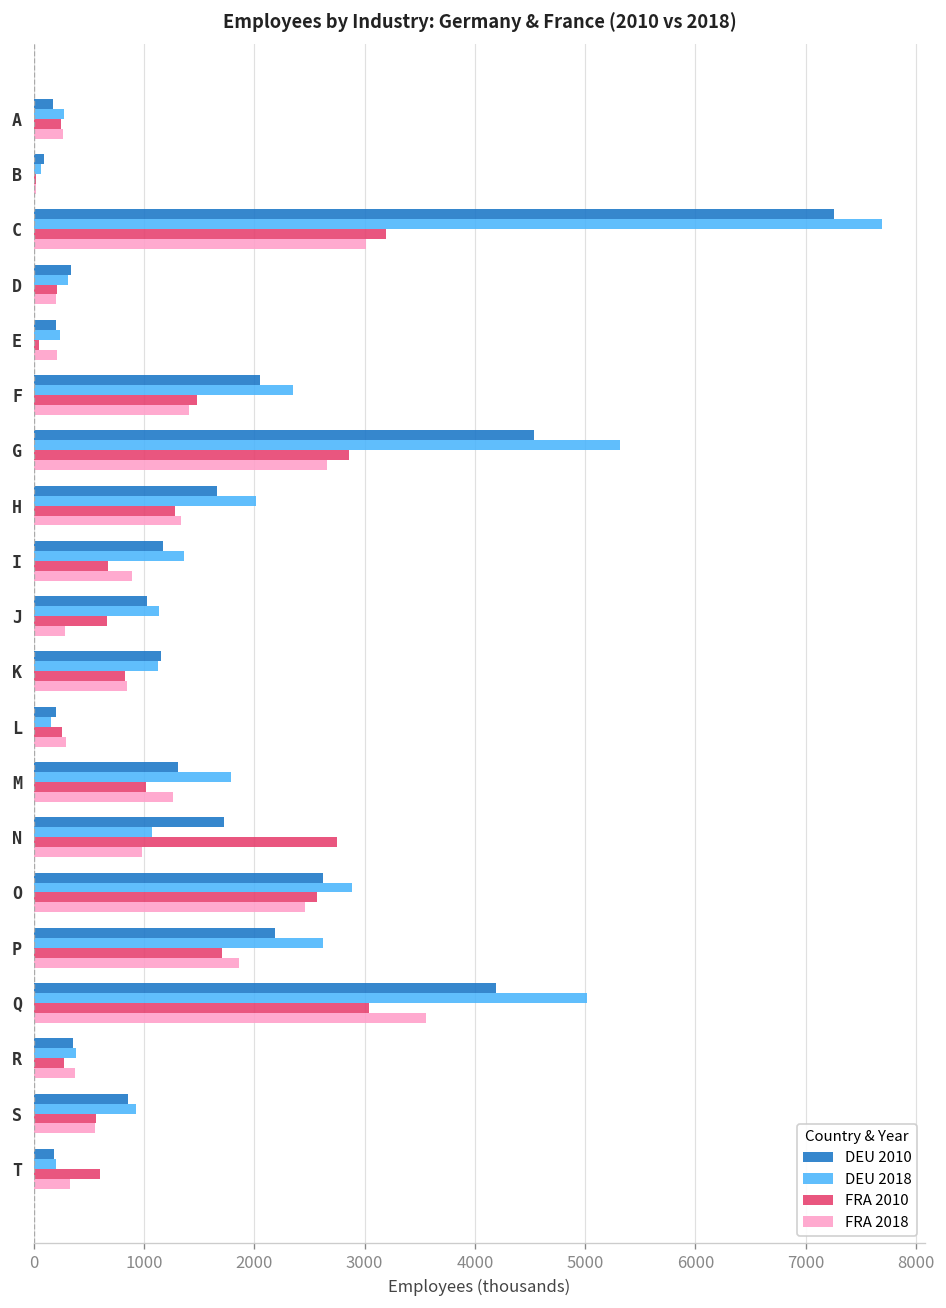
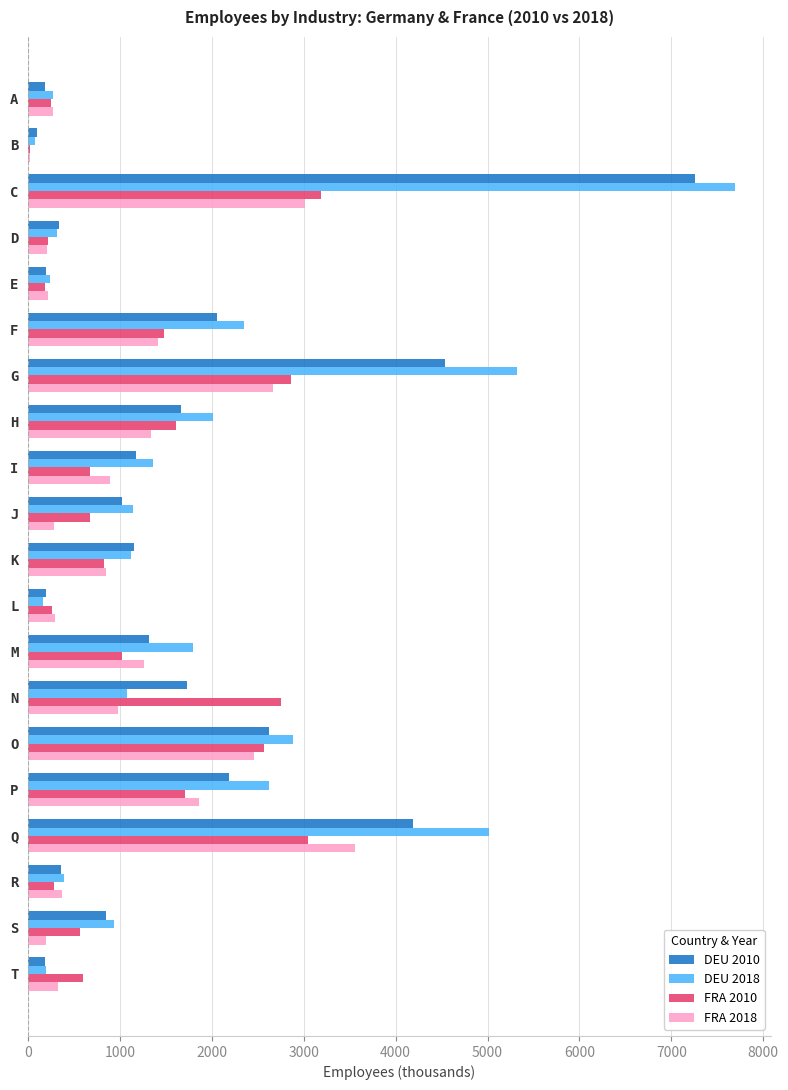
FRA 2010, E: 0 -> 200
FRA 2010, H: 1300 -> 1600
FRA 2018, S: 600 -> 200
